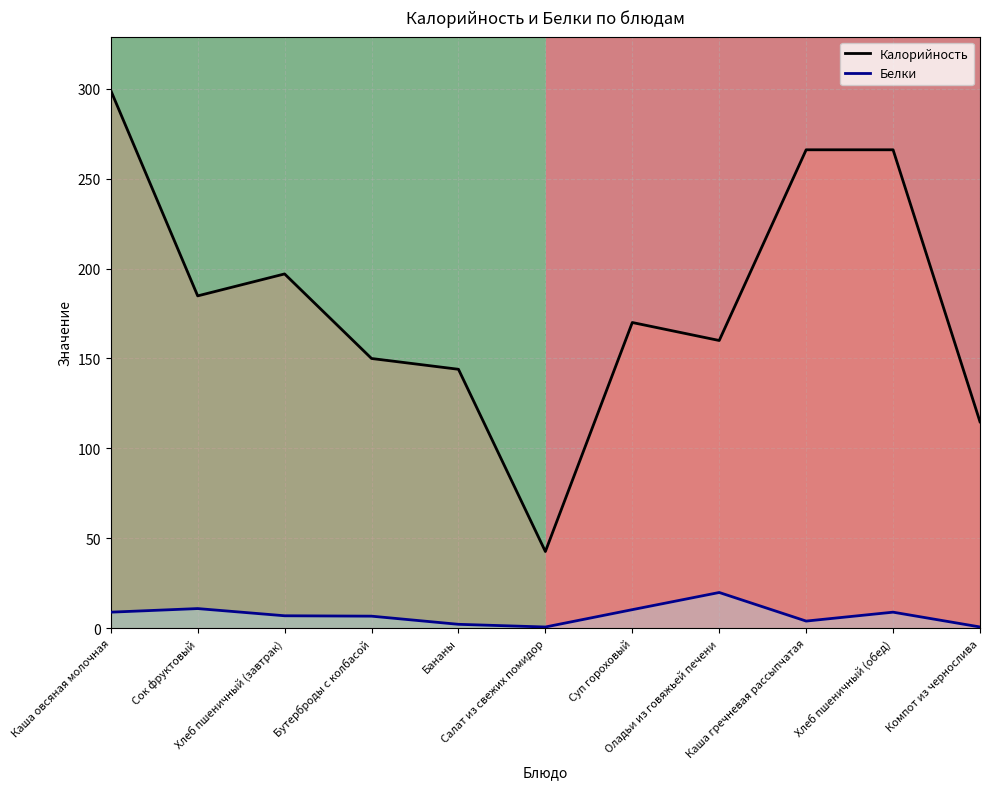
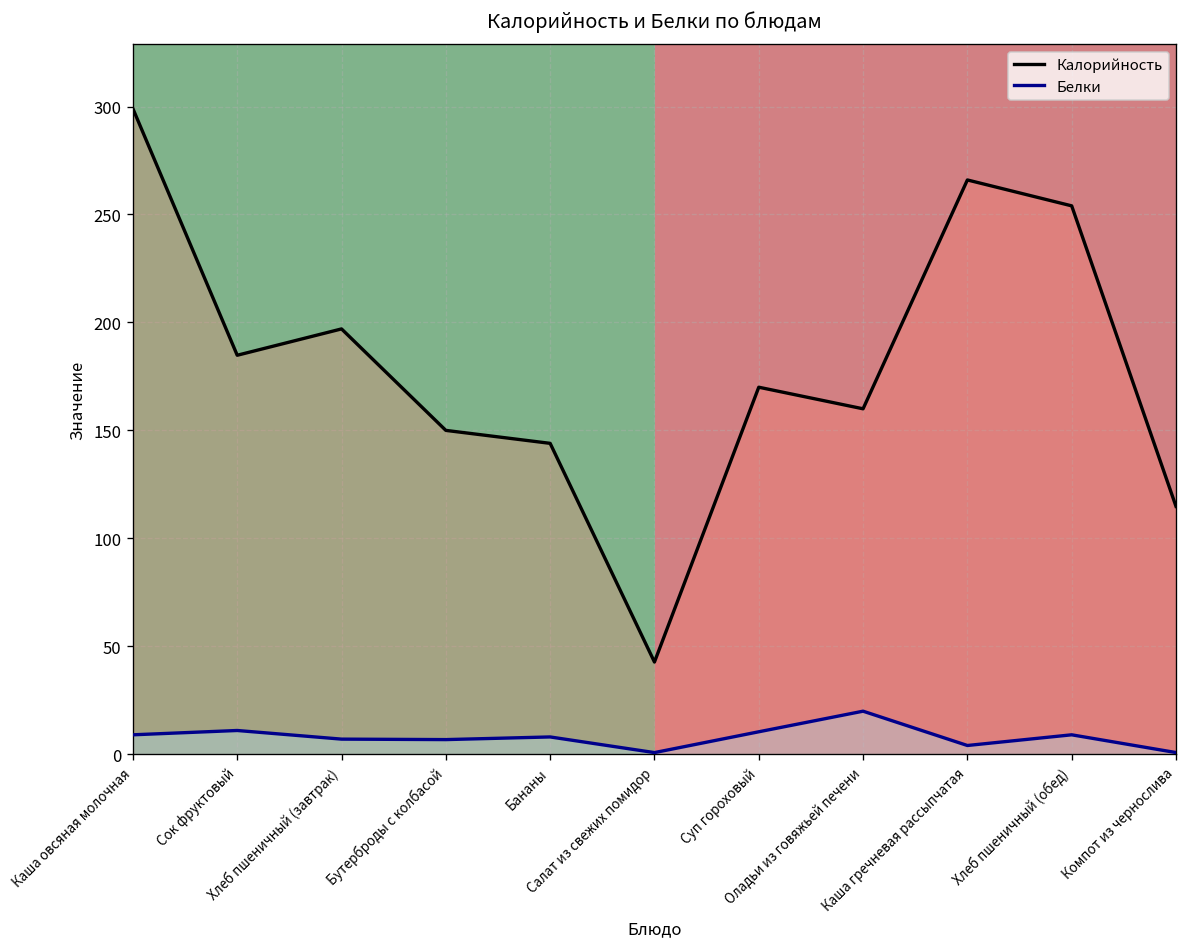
Белки, Бананы: 2 -> 8
Калорийность, Хлеб пшеничный (обед): 266 -> 254
